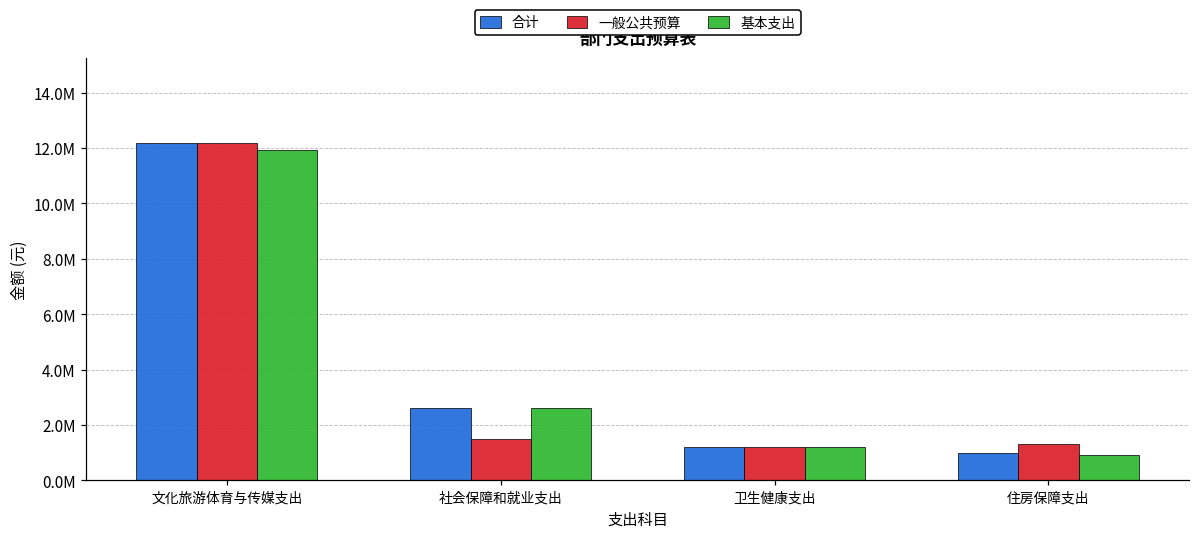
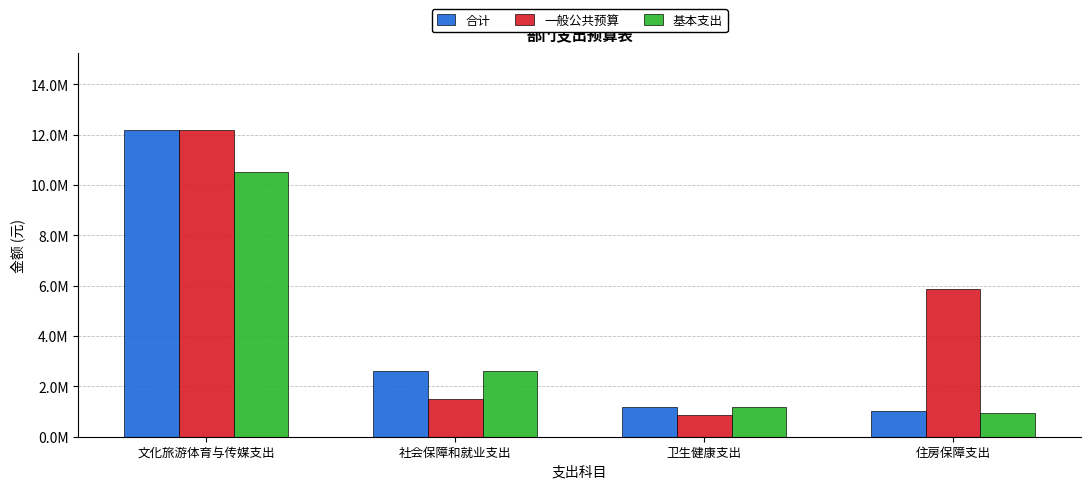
基本支出, 文化旅游体育与传媒支出: 11900000 -> 10500000
一般公共预算, 卫生健康支出: 1200000 -> 900000
一般公共预算, 住房保障支出: 1300000 -> 5900000
